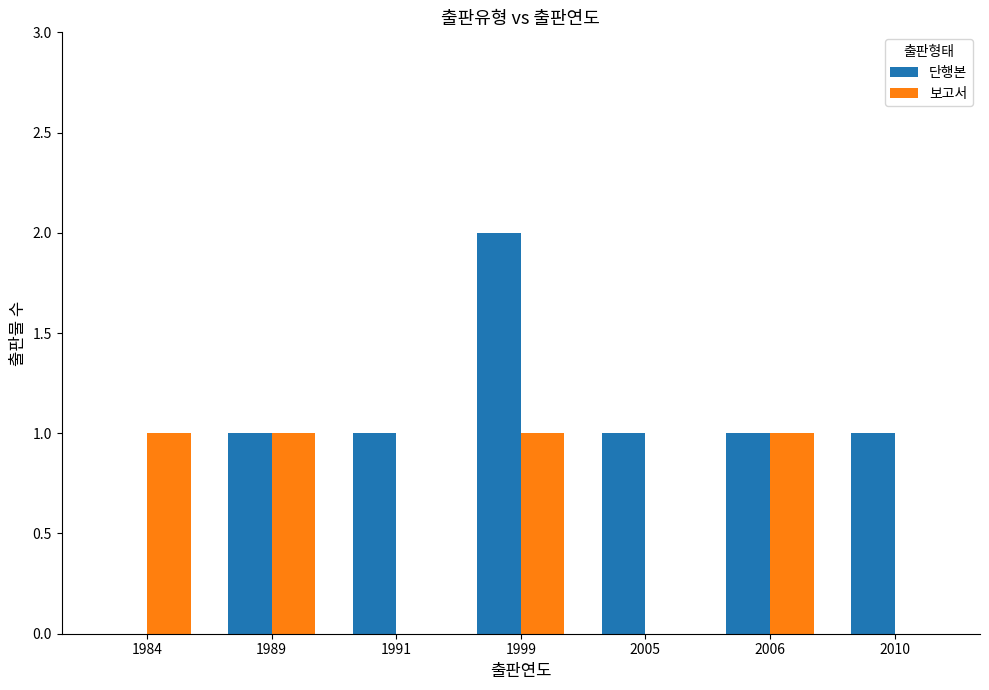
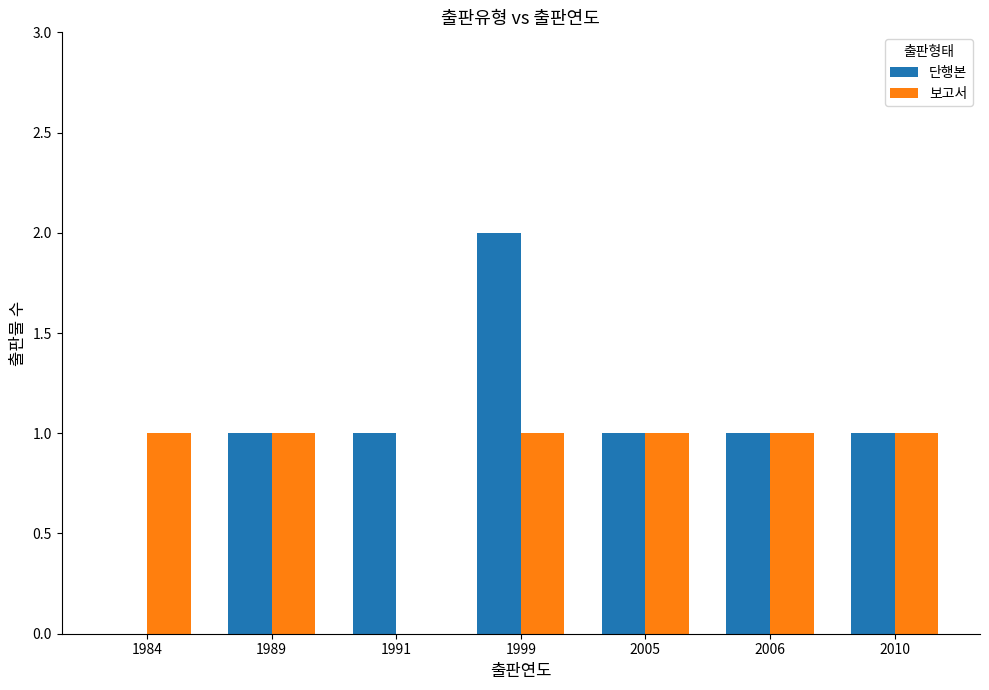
보고서, 2005: 0 -> 1
보고서, 2010: 0 -> 1
